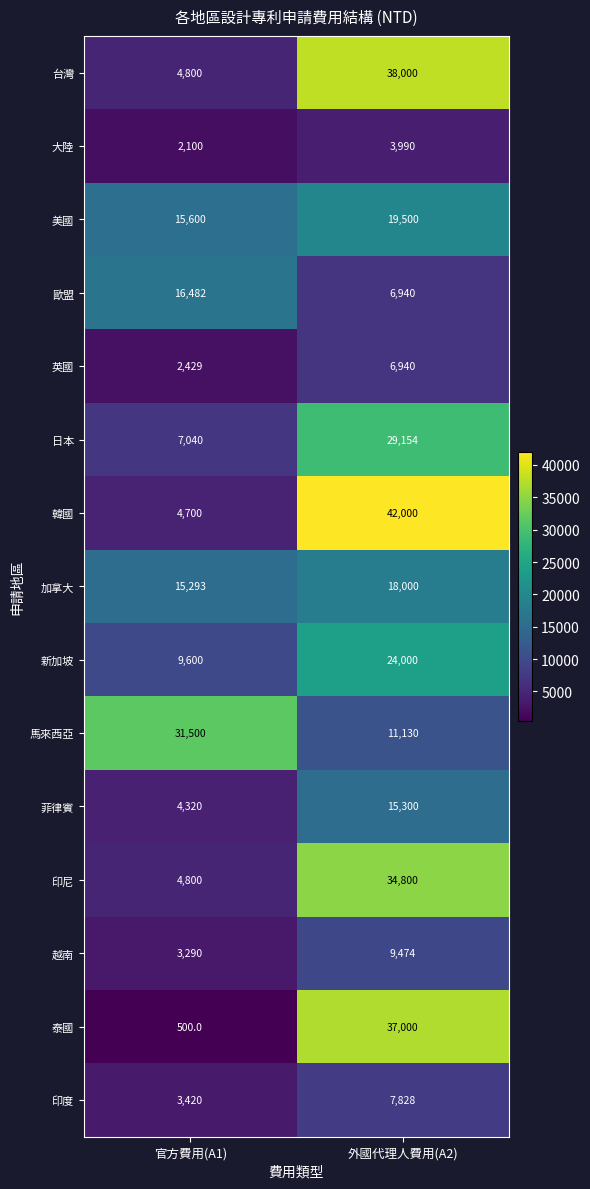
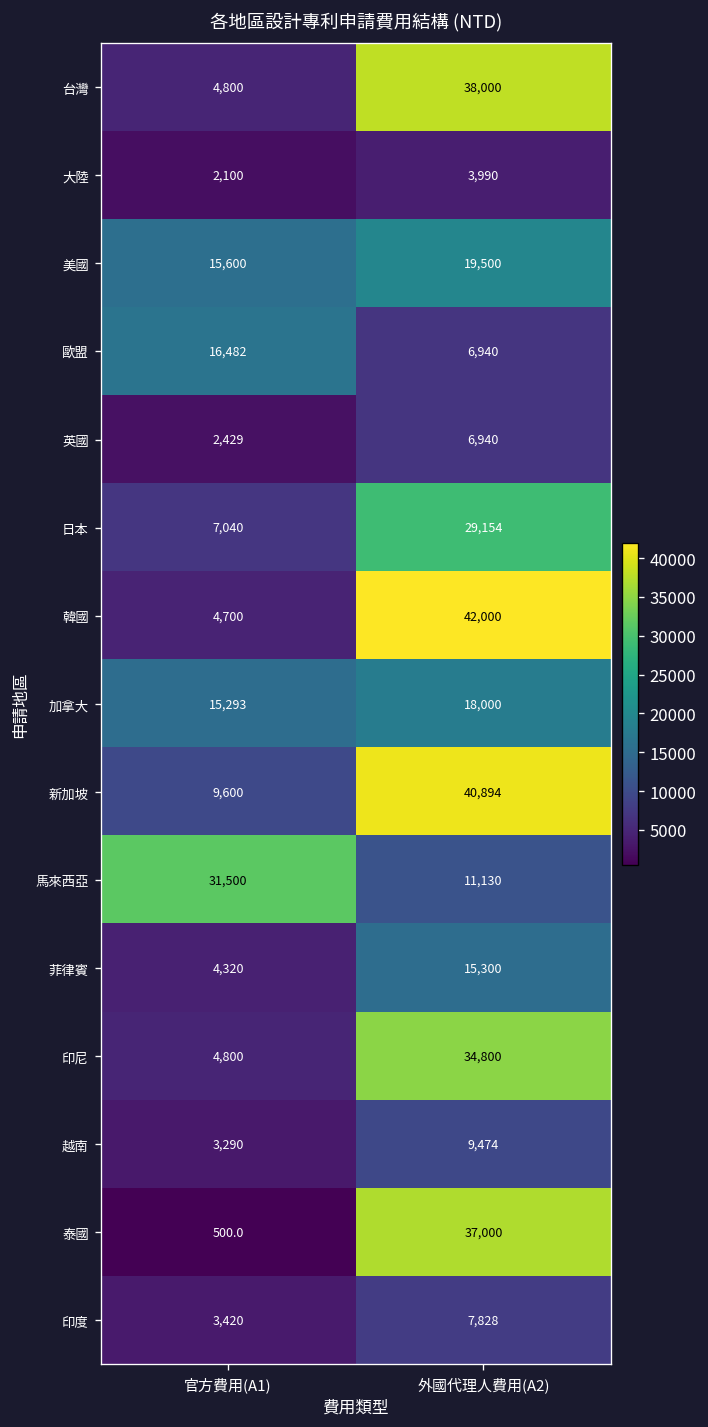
新加坡, 外國代理人費用(A2): 24,000 -> 40,894
